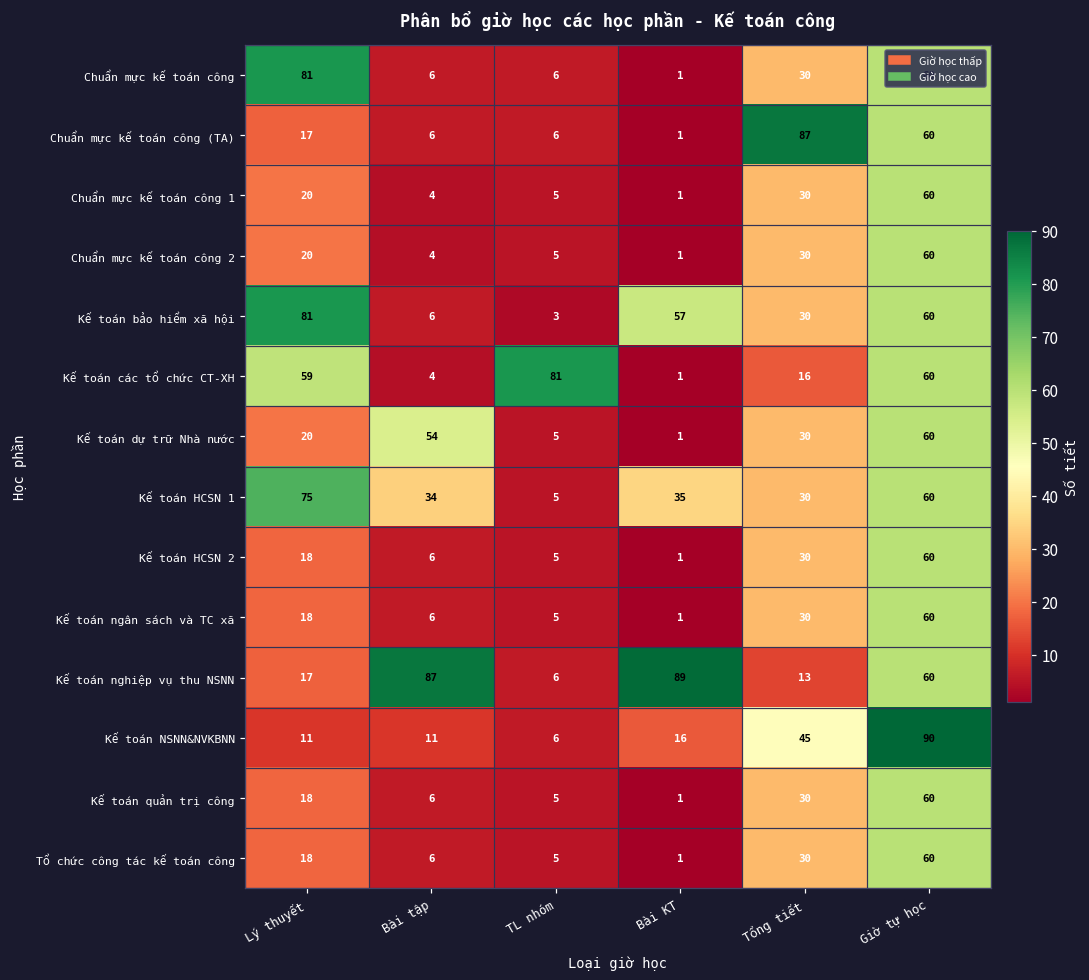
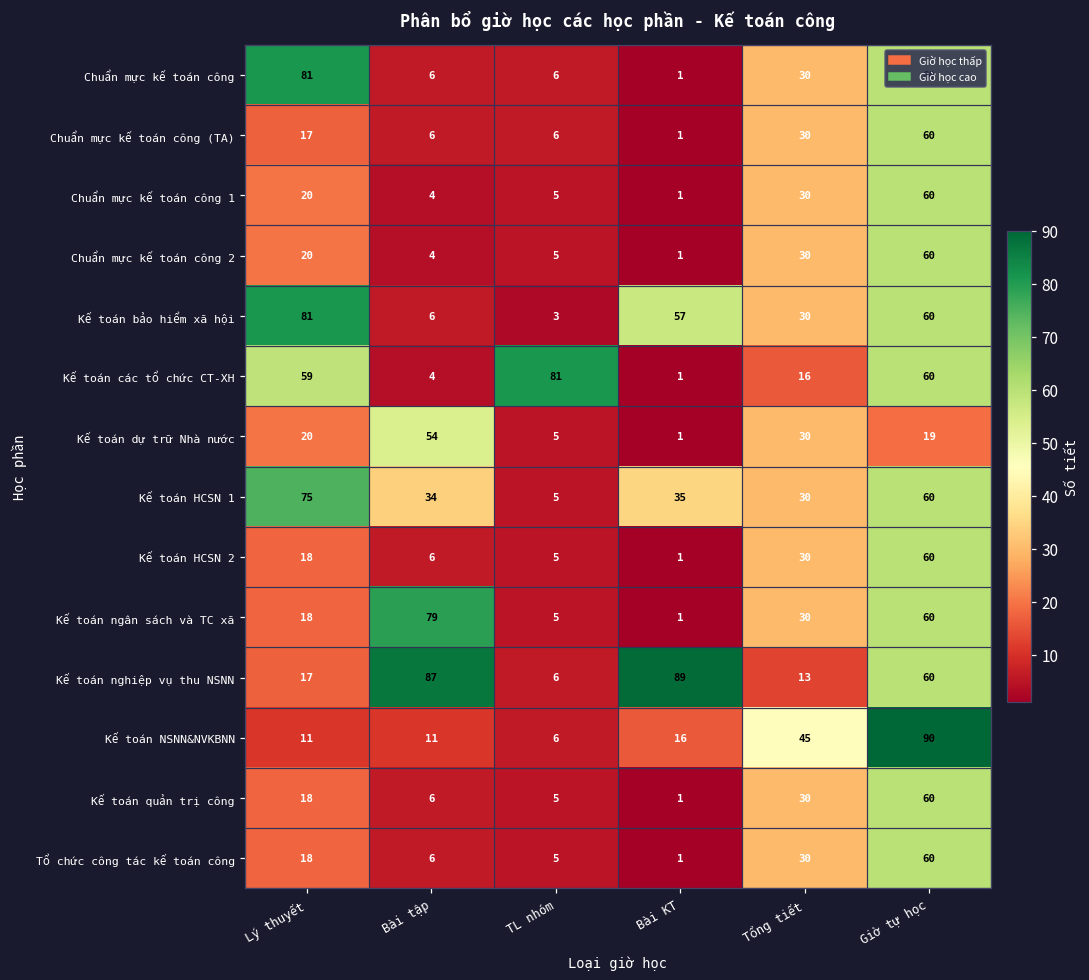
Chuẩn mực kế toán công (TA), Tổng tiết: 87 -> 30
Kế toán dự trữ Nhà nước, Giờ tự học: 60 -> 19
Kế toán ngân sách và TC xã, Bài tập: 6 -> 79
